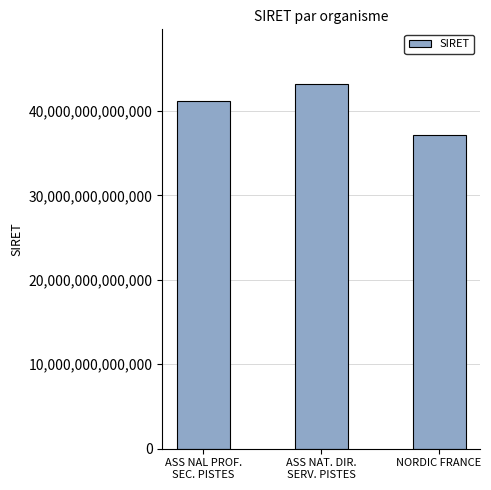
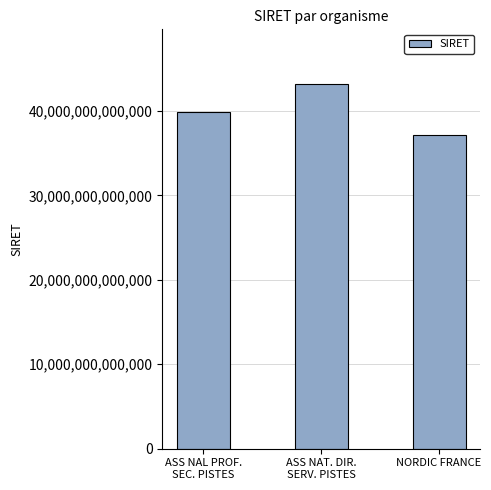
ASS NAL PROF. SEC. PISTES: 41,000,000,000,000 -> 40,000,000,000,000
